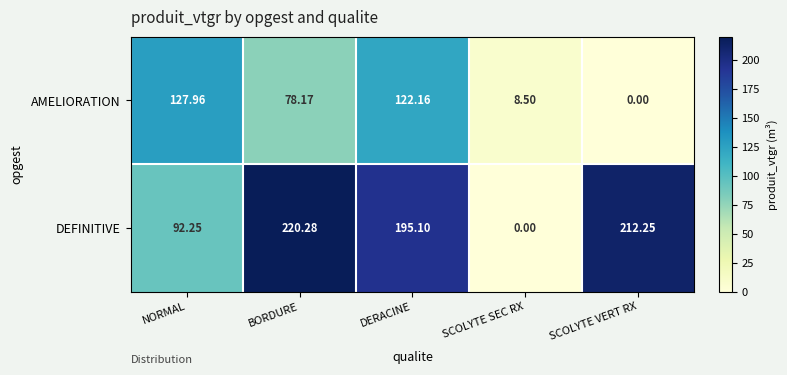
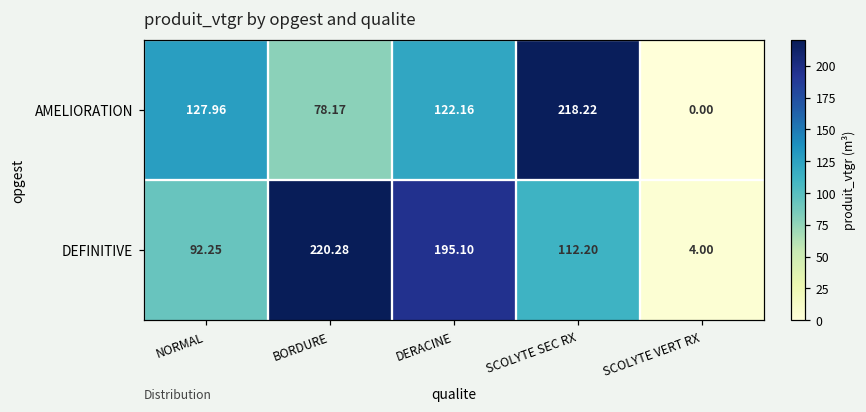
AMELIORATION, SCOLYTE SEC RX: 8.50 -> 218.22
DEFINITIVE, SCOLYTE SEC RX: 0.00 -> 112.20
DEFINITIVE, SCOLYTE VERT RX: 212.25 -> 4.00
